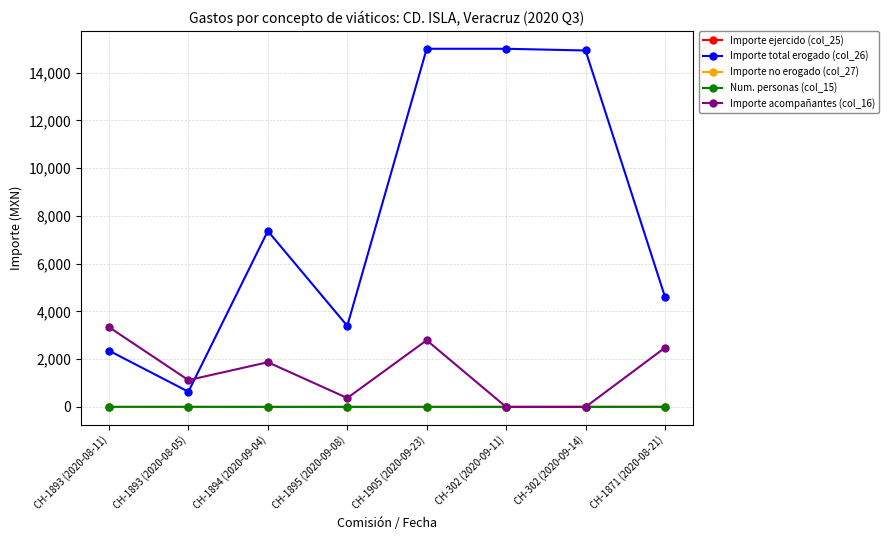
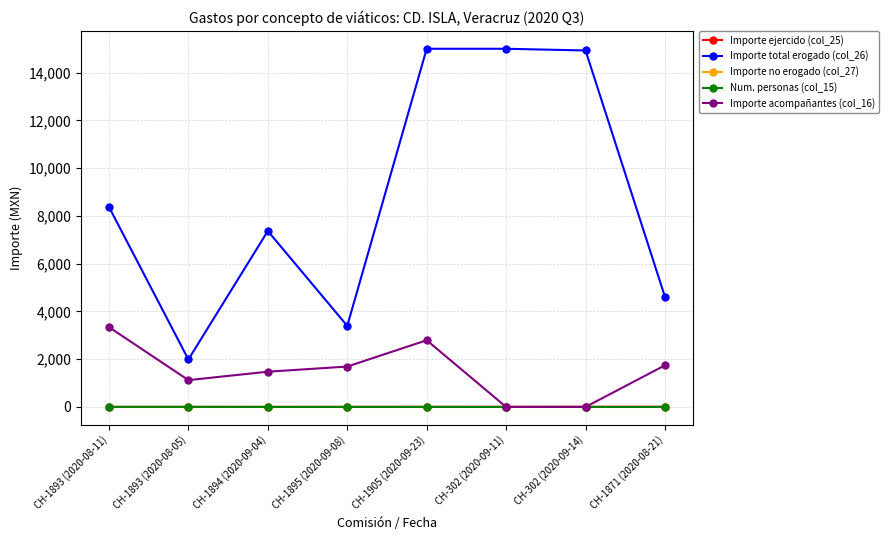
Importe total erogado (col_26), CH-1893 (2020-08-11): 2,400 -> 8,400
Importe total erogado (col_26), CH-1893 (2020-08-05): 600 -> 2,000
Importe acompañantes (col_16), CH-1894 (2020-09-04): 1,900 -> 1,500
Importe acompañantes (col_16), CH-1895 (2020-09-08): 400 -> 1,700
Importe acompañantes (col_16), CH-1871 (2020-08-21): 2,500 -> 1,700
